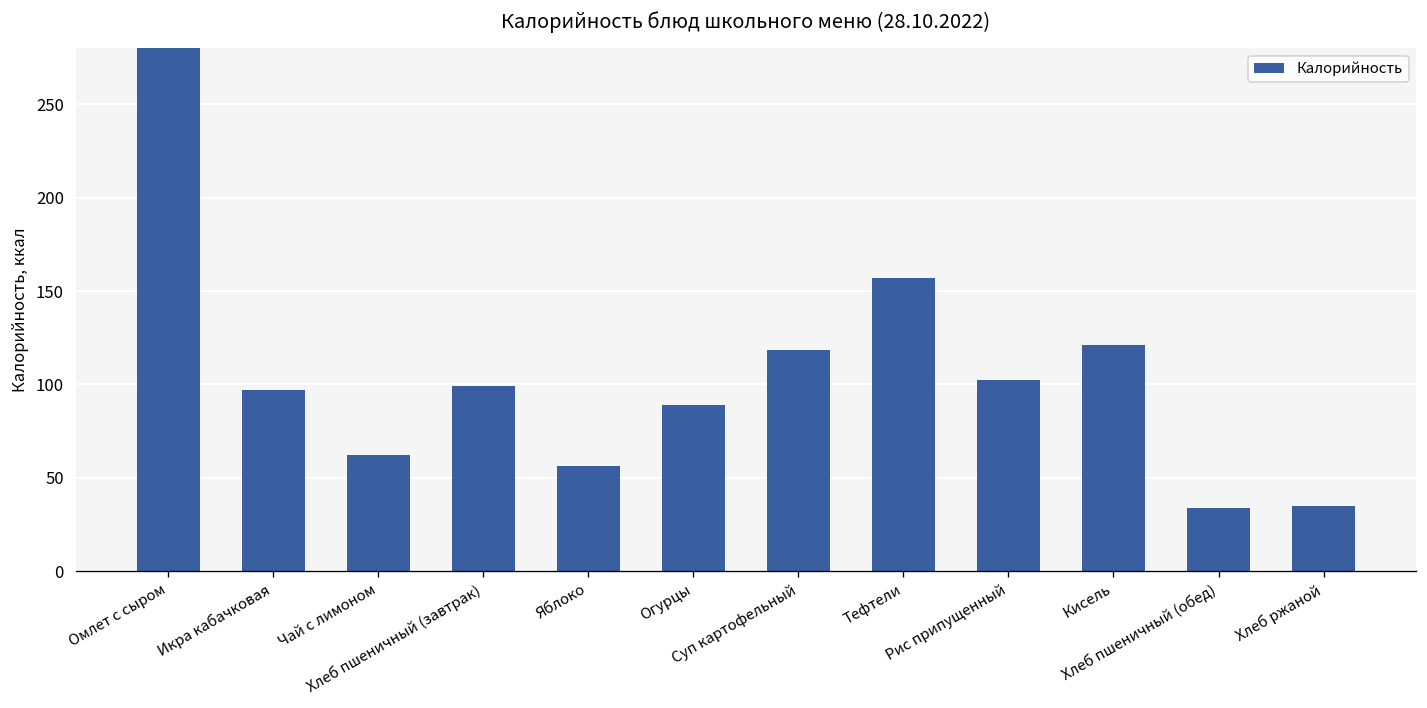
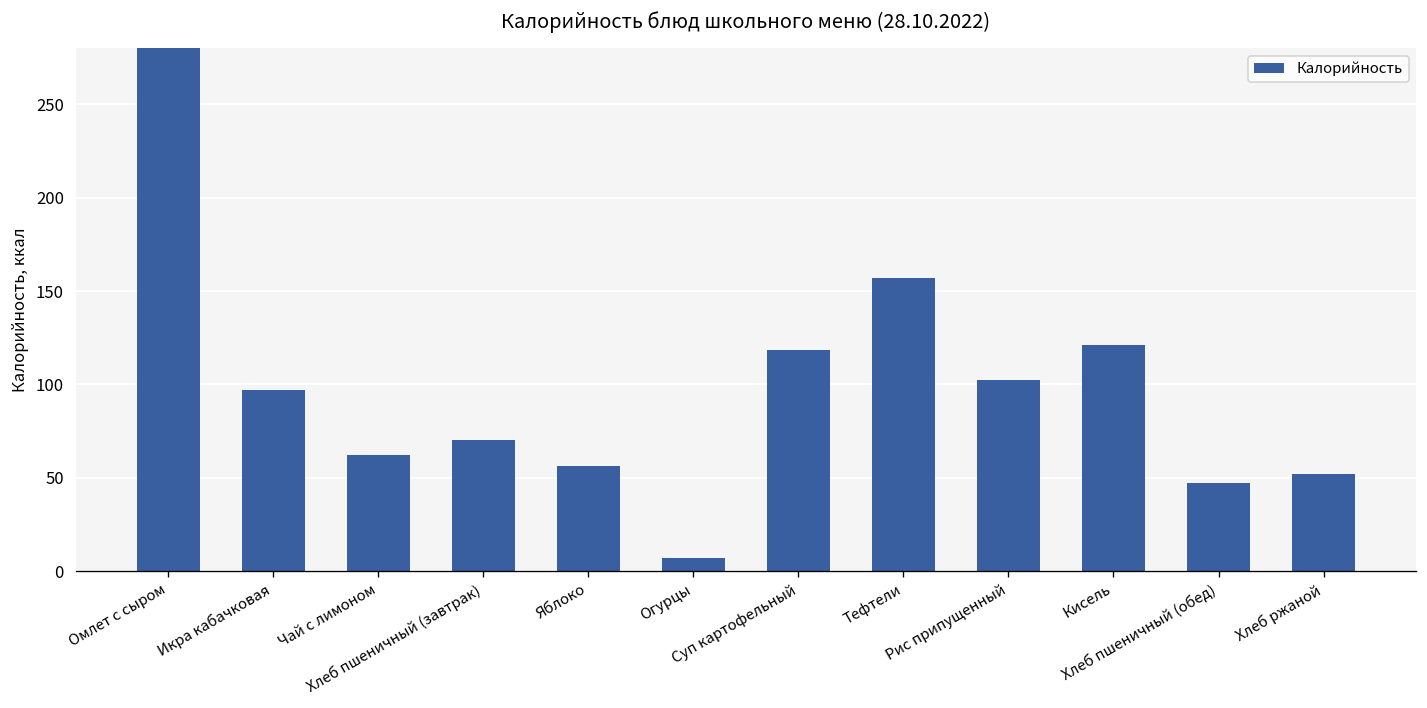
Хлеб пшеничный (завтрак): 99 -> 71
Огурцы: 89 -> 7
Хлеб пшеничный (обед): 34 -> 47
Хлеб ржаной: 35 -> 52
